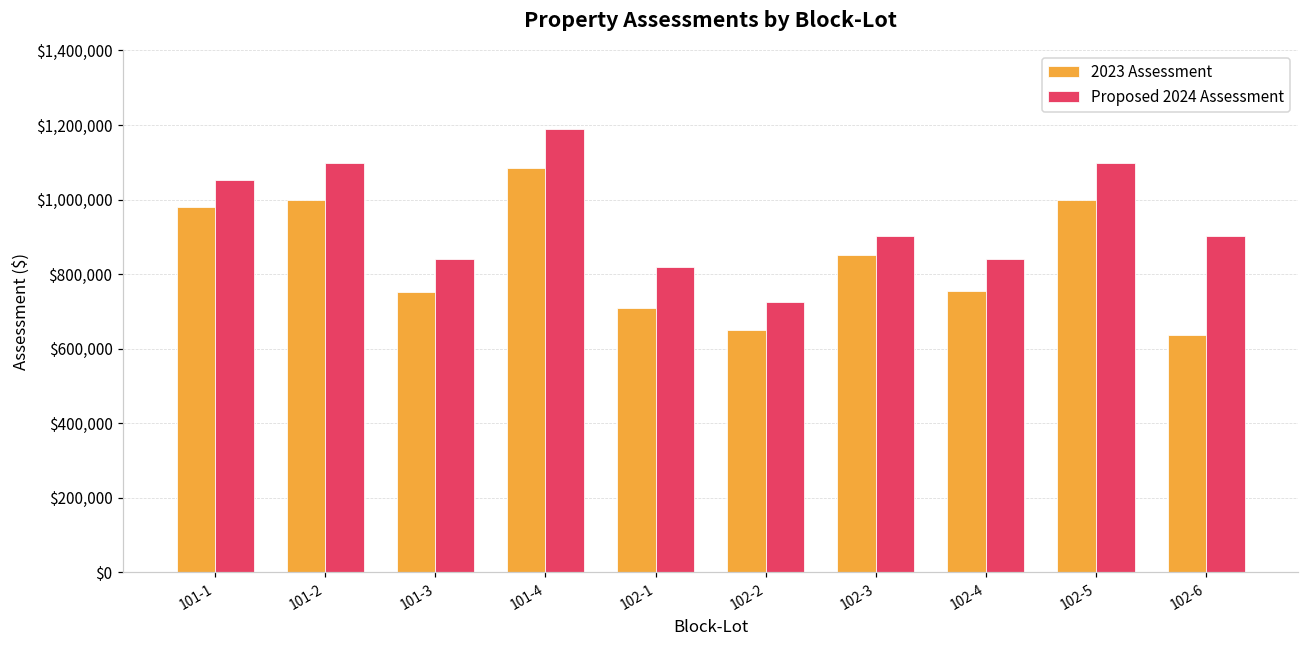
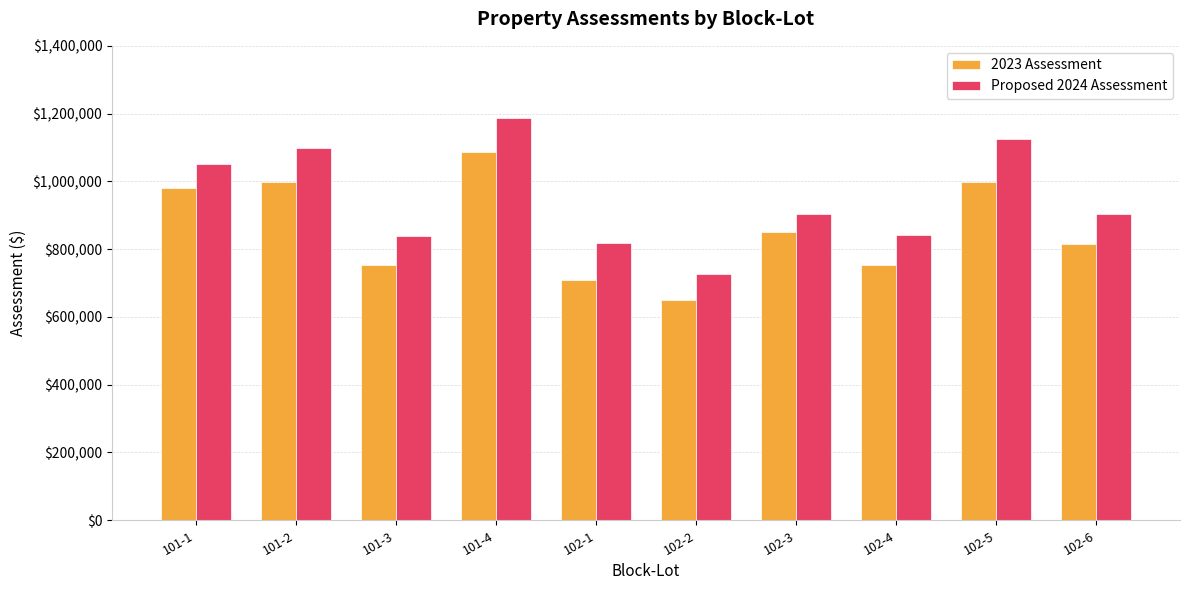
Proposed 2024 Assessment, 102-5: $1,100,000 -> $1,120,000
2023 Assessment, 102-6: $640,000 -> $820,000
